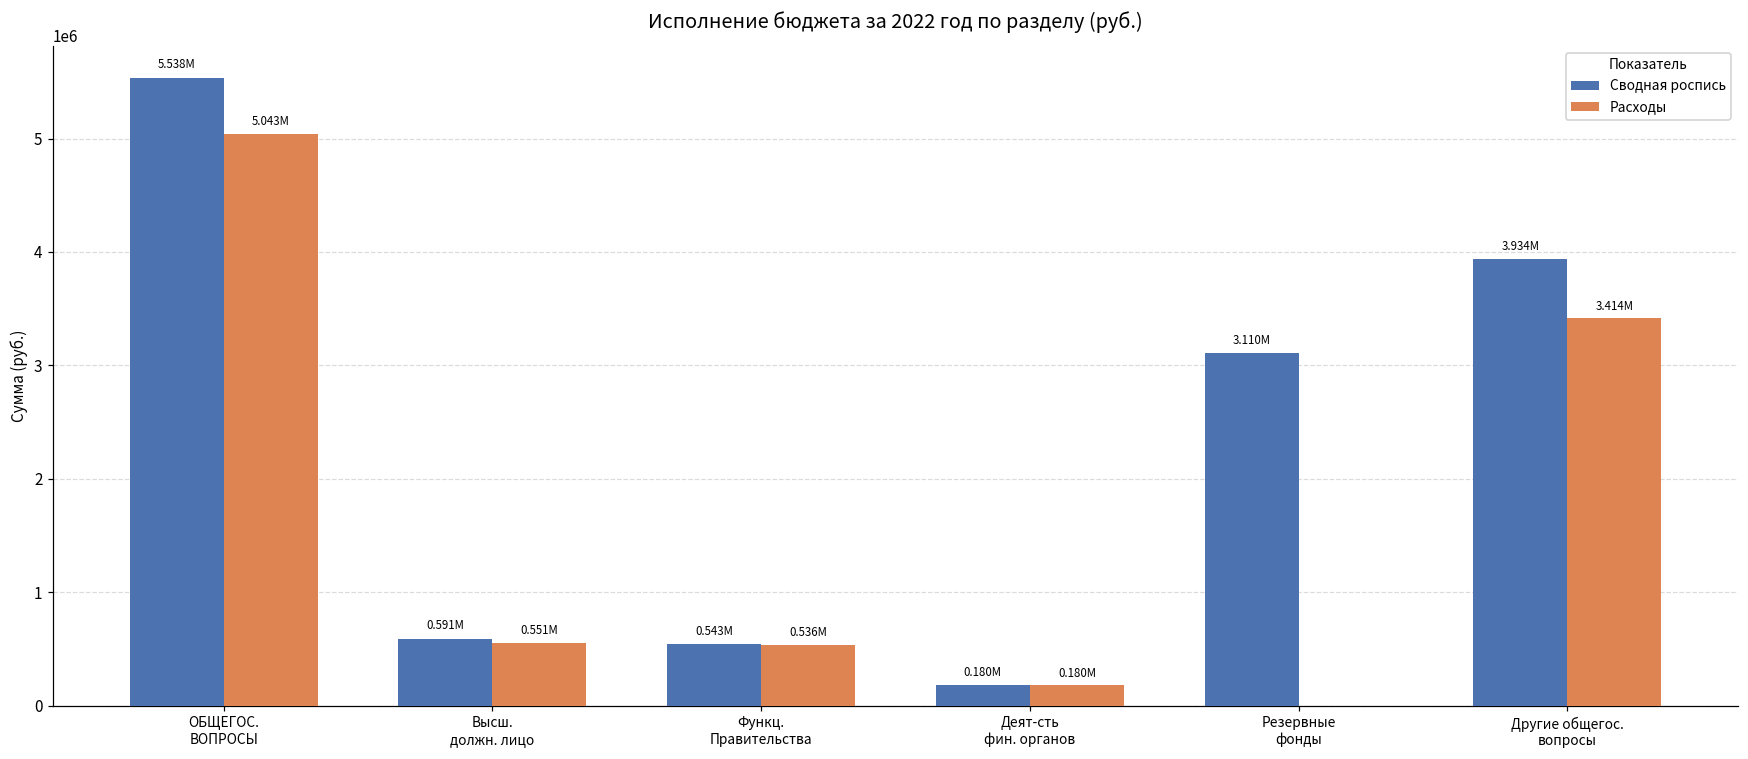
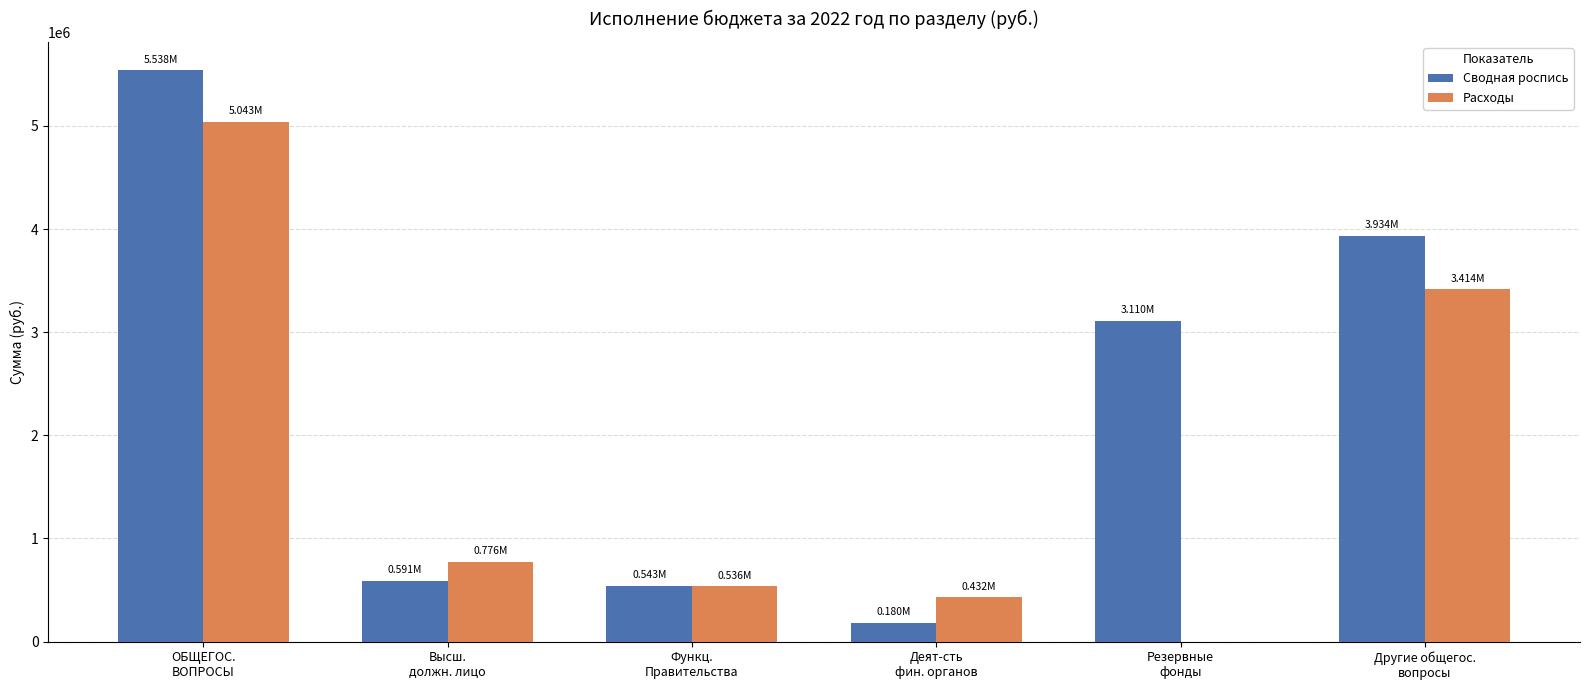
Расходы, Высш. должн. лицо: 0.551M -> 0.776M
Расходы, Деят-сть фин. органов: 0.180M -> 0.432M
